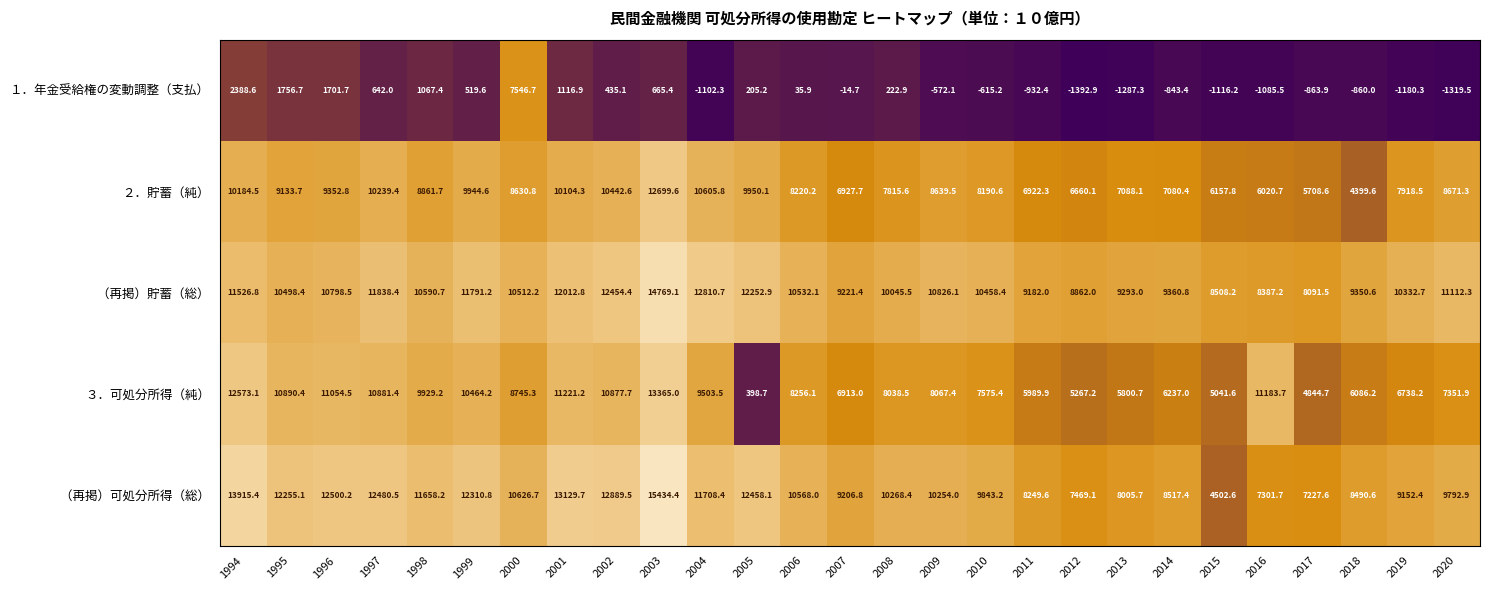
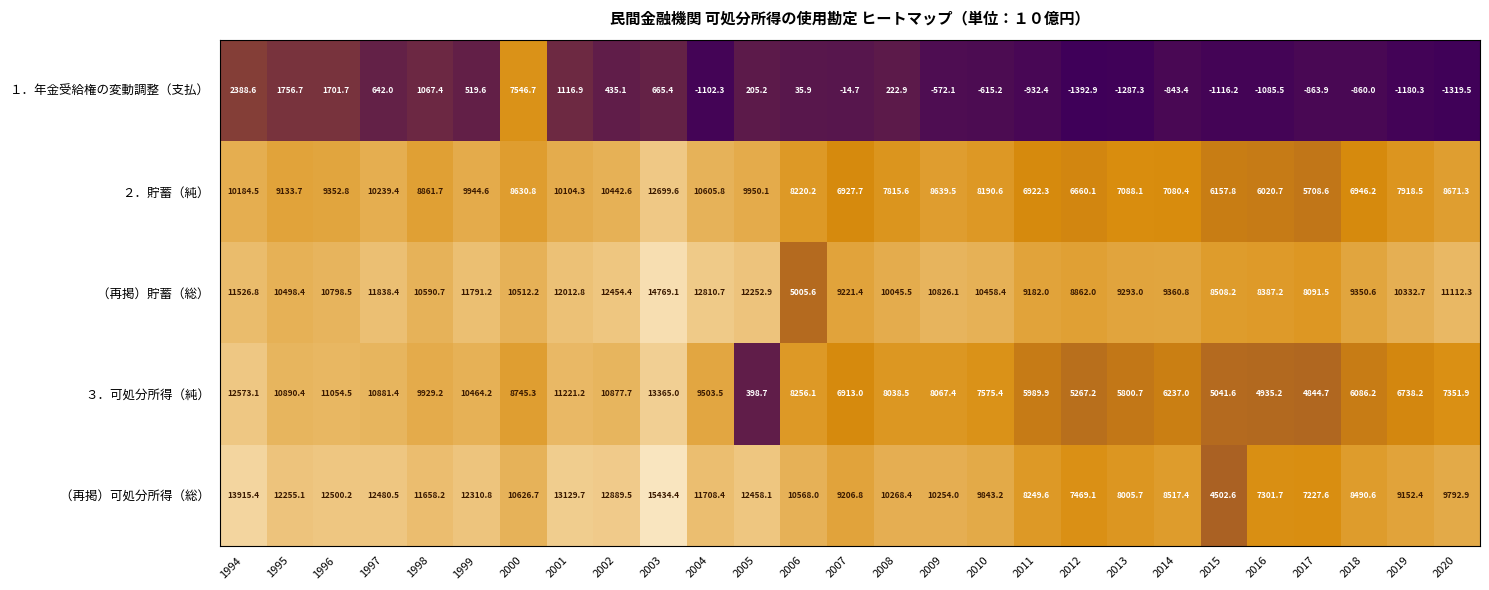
２．貯蓄（純）, 2018: 4399.6 -> 6946.2
（再掲）貯蓄（総）, 2006: 10532.1 -> 5005.6
３．可処分所得（純）, 2016: 11183.7 -> 4935.2
